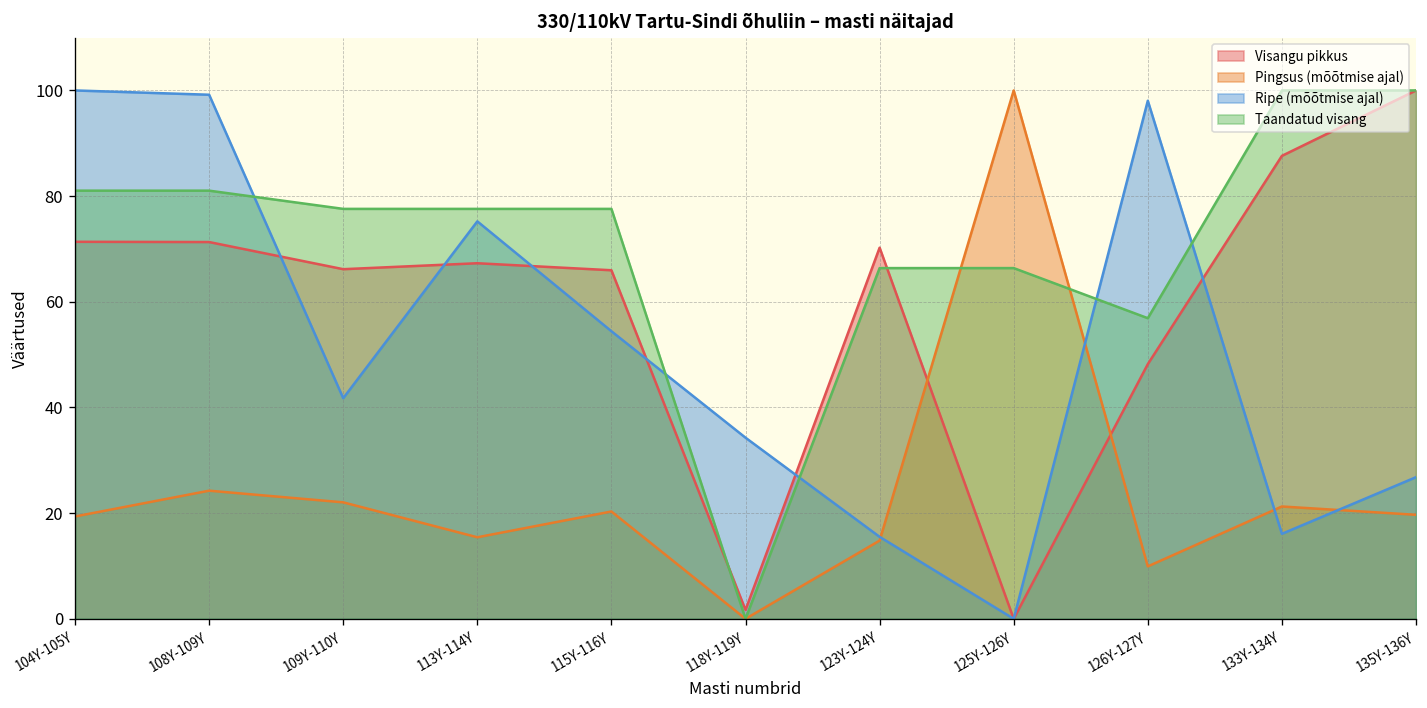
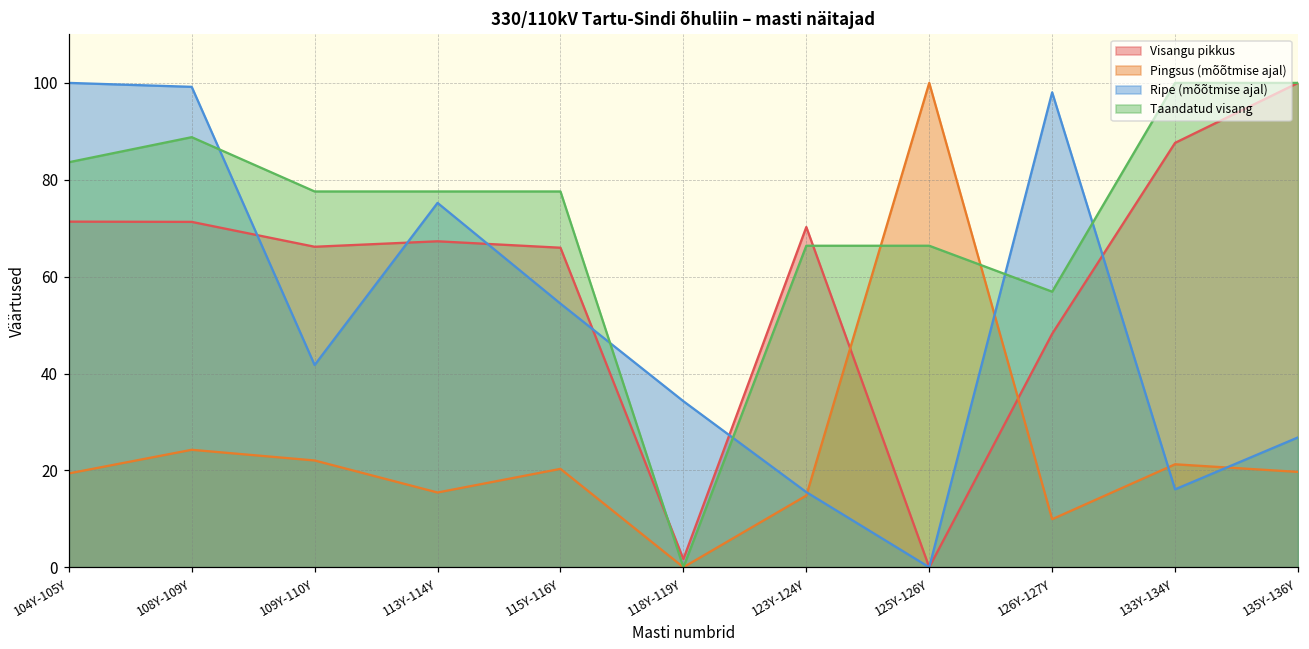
Taandatud visang, 104Y-105Y: 81 -> 84
Taandatud visang, 108Y-109Y: 81 -> 89
